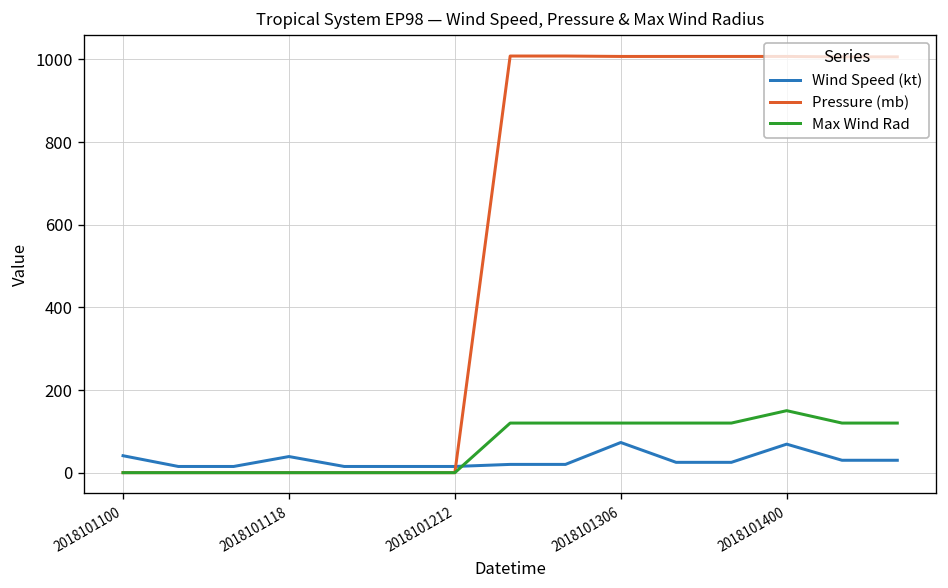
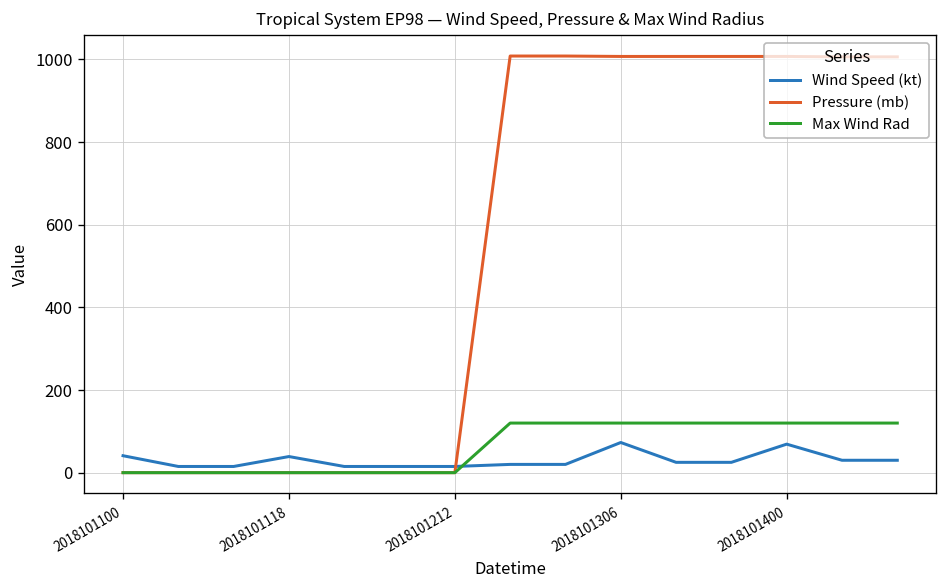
Max Wind Rad, 2018101400: 150 -> 120
